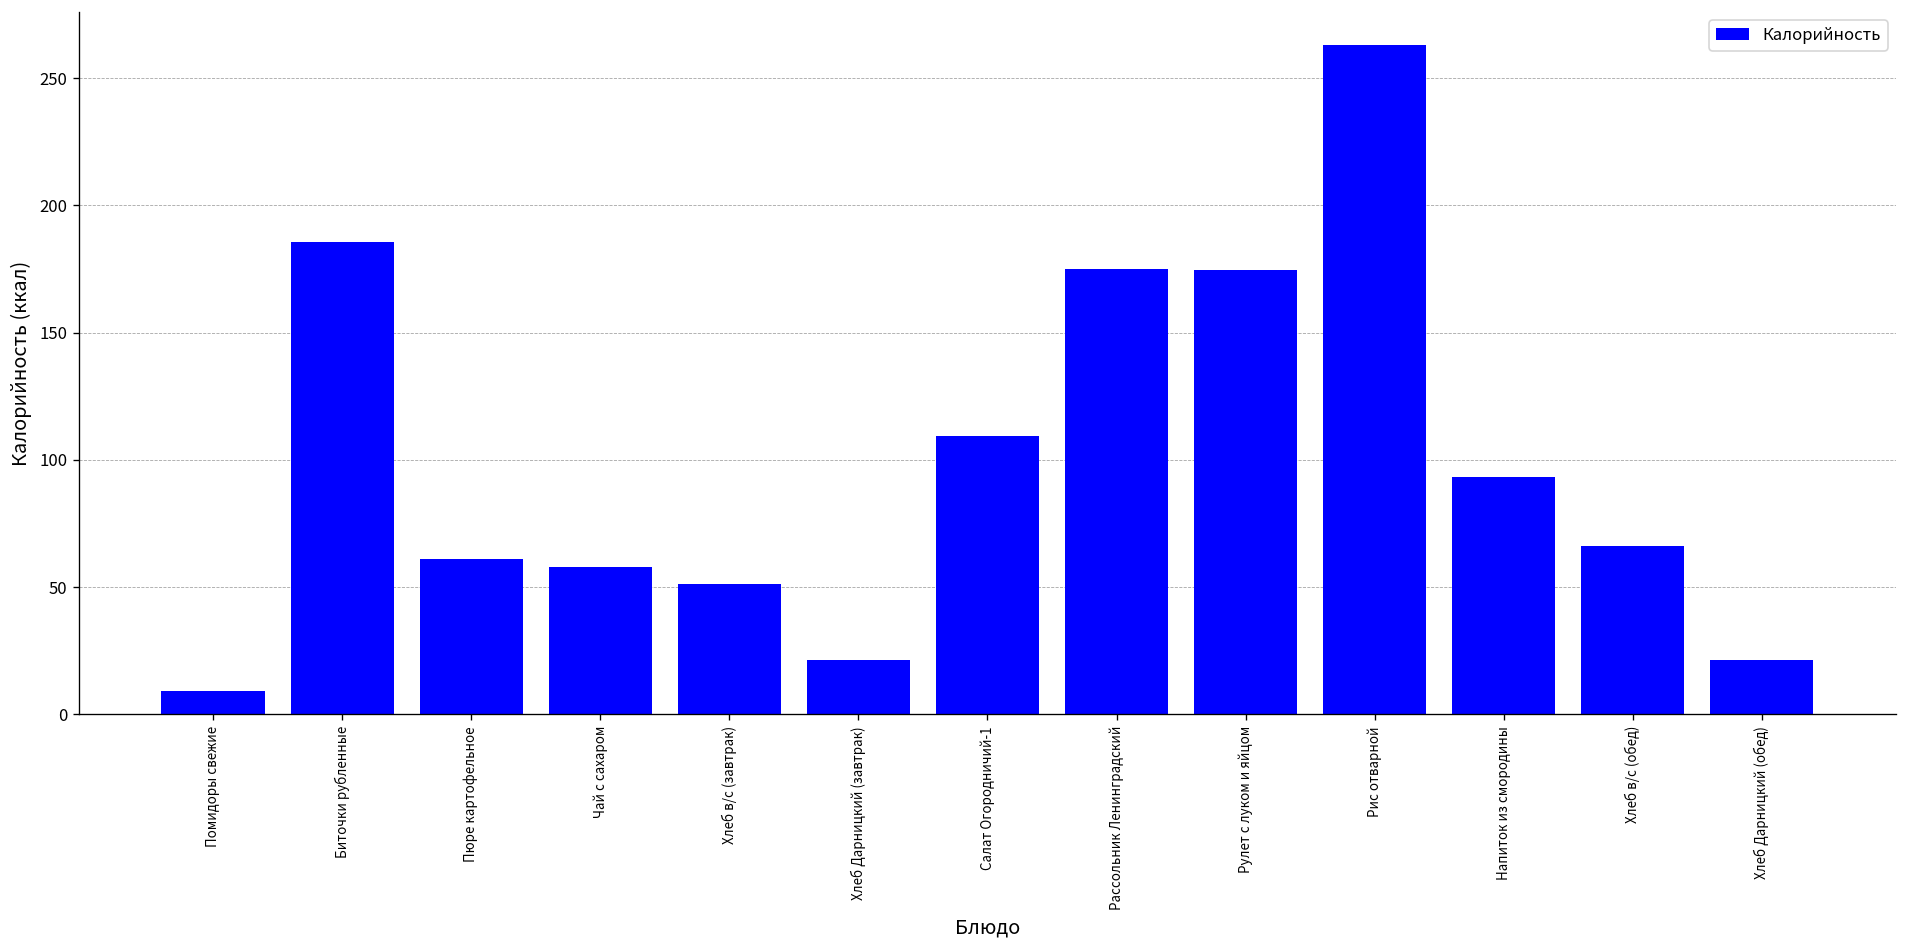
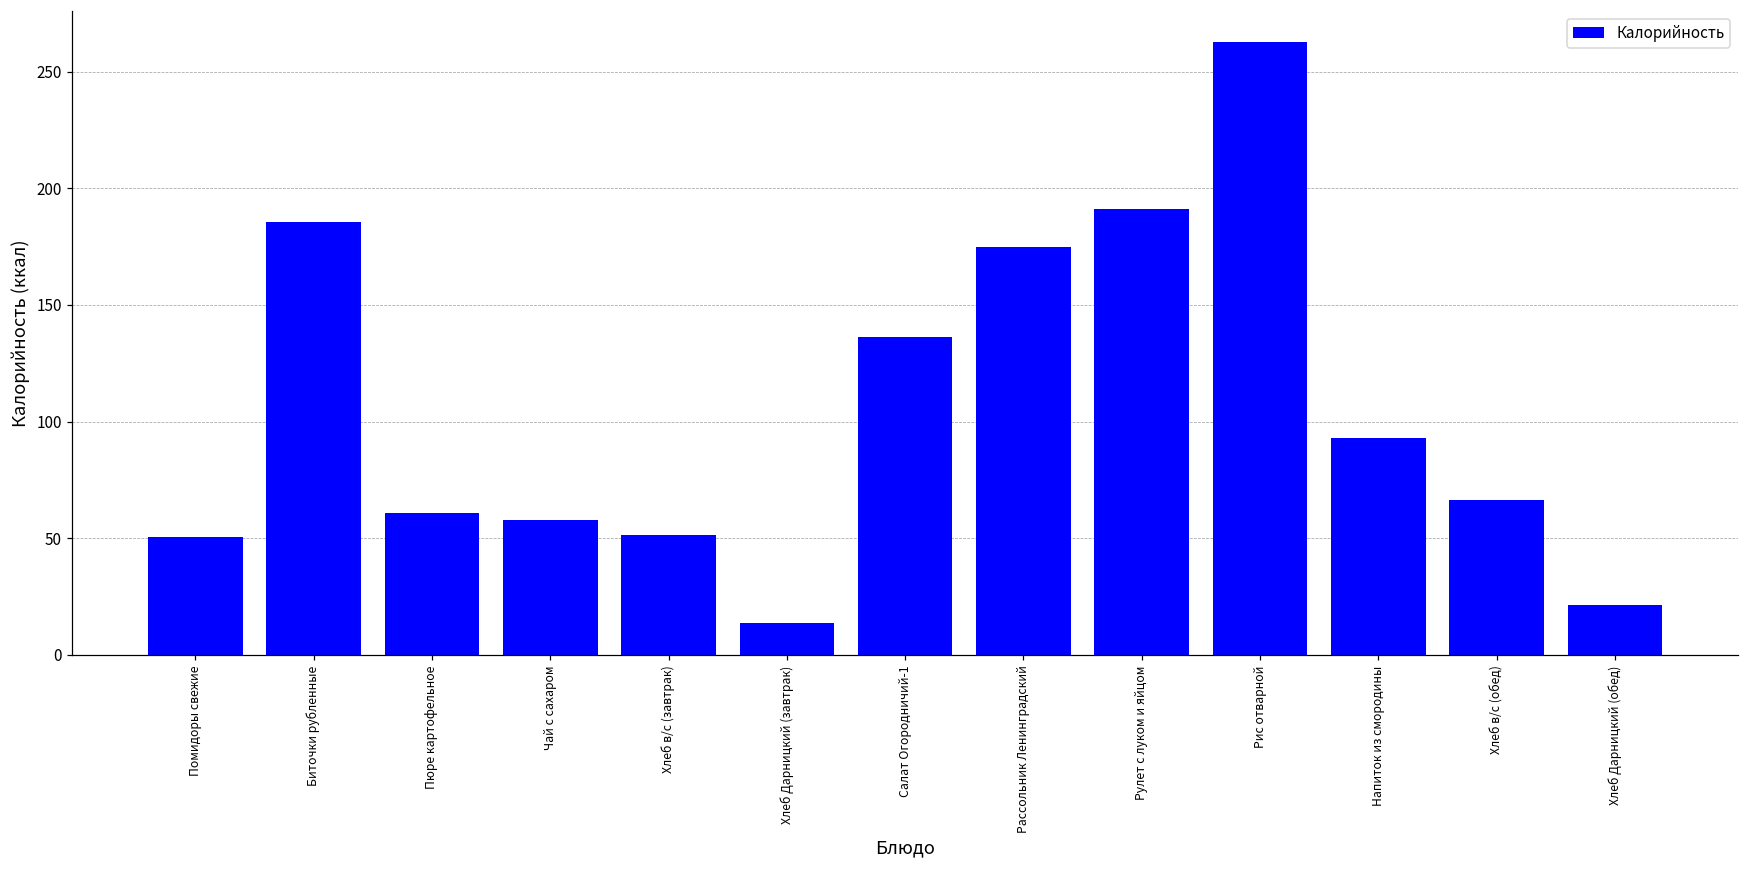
Помидоры свежие: 9 -> 51
Хлеб Дарницкий (завтрак): 22 -> 14
Салат Огородничий-1: 109 -> 136
Рулет с луком и яйцом: 175 -> 191
